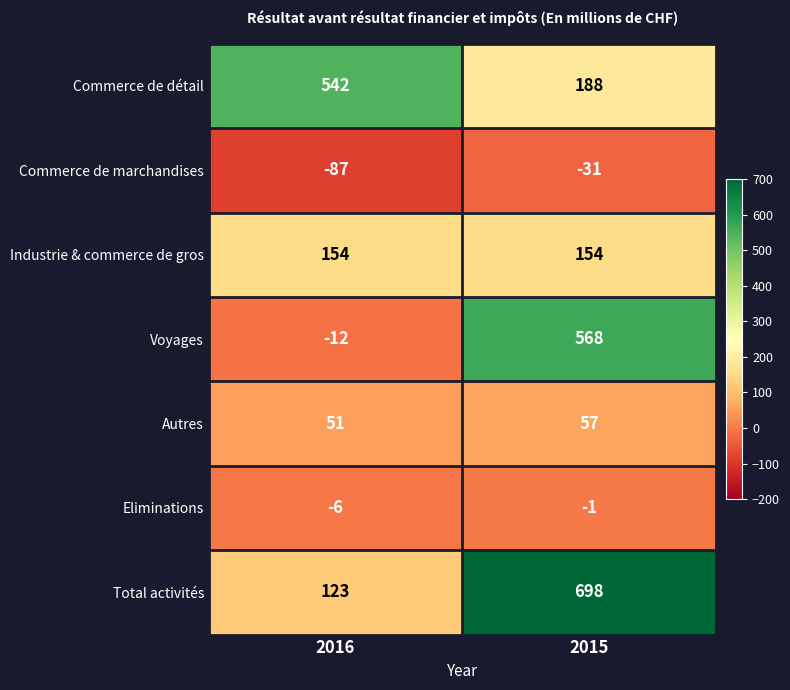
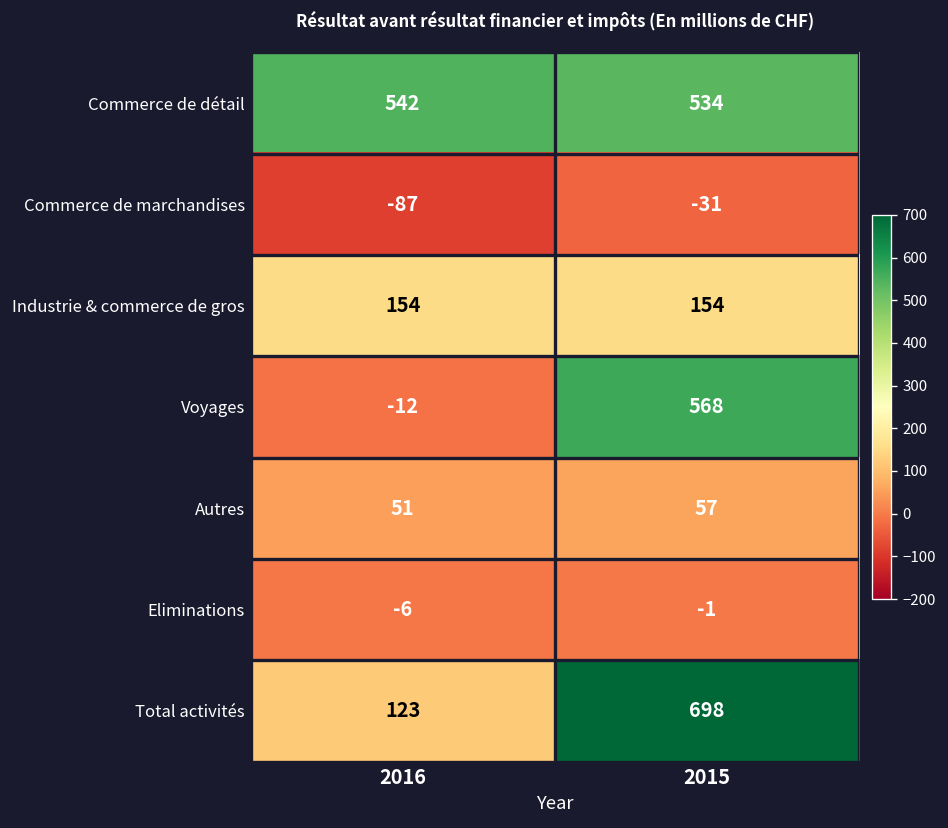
Commerce de détail, 2015: 188 -> 534
